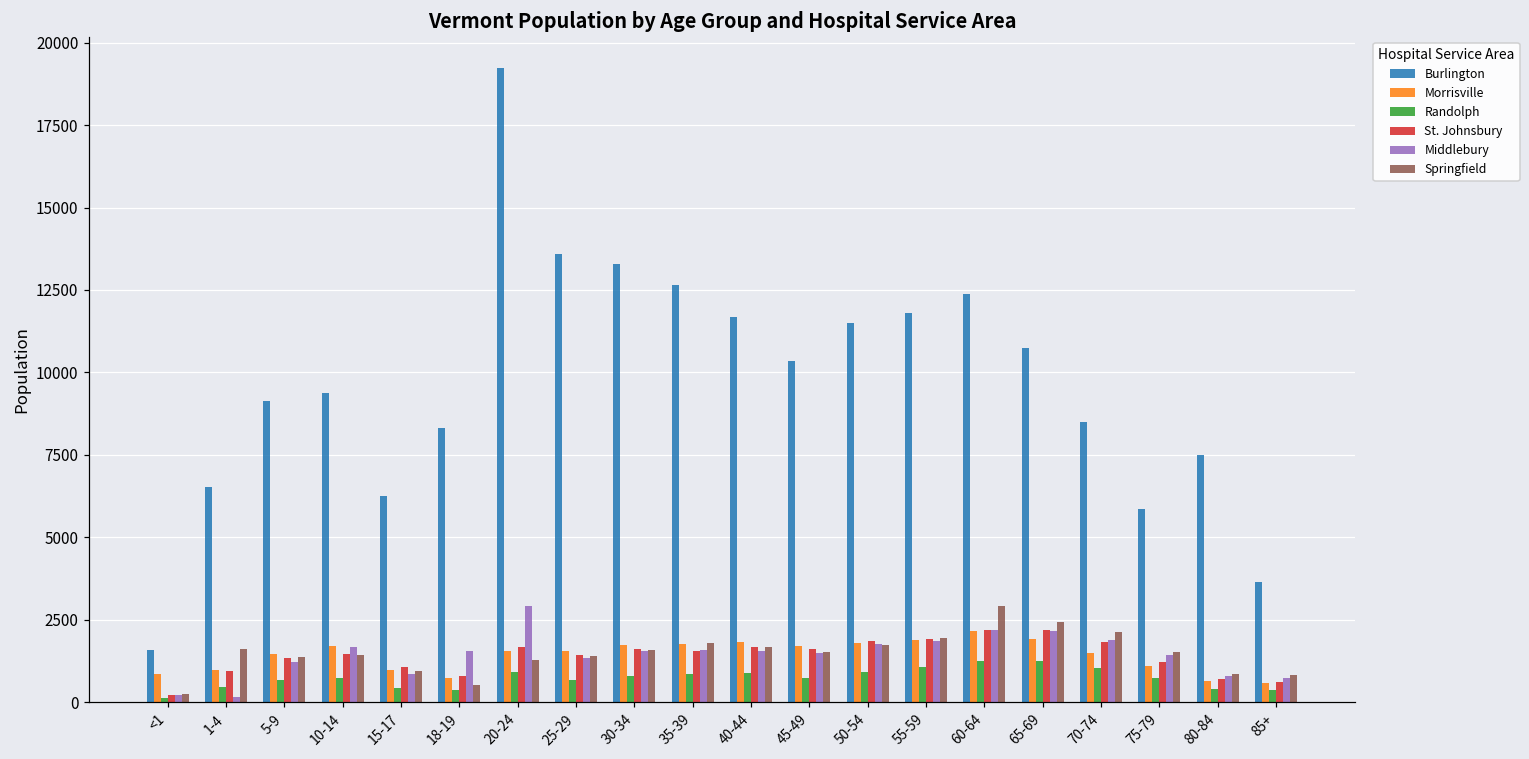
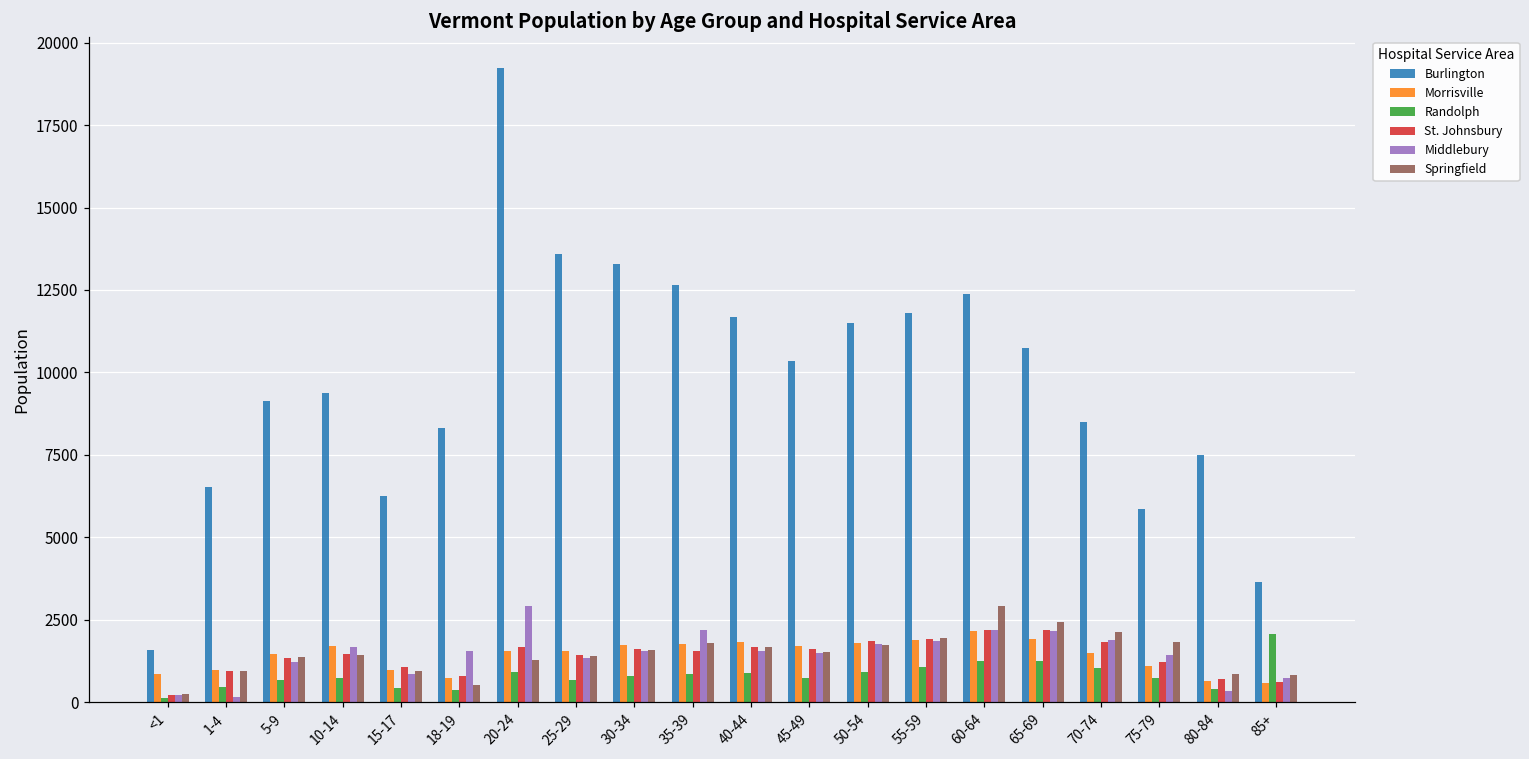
Springfield, 1-4: 1600 -> 900
Middlebury, 35-39: 1600 -> 2200
Springfield, 75-79: 1500 -> 1800
Middlebury, 80-84: 800 -> 300
Randolph, 85+: 400 -> 2100
